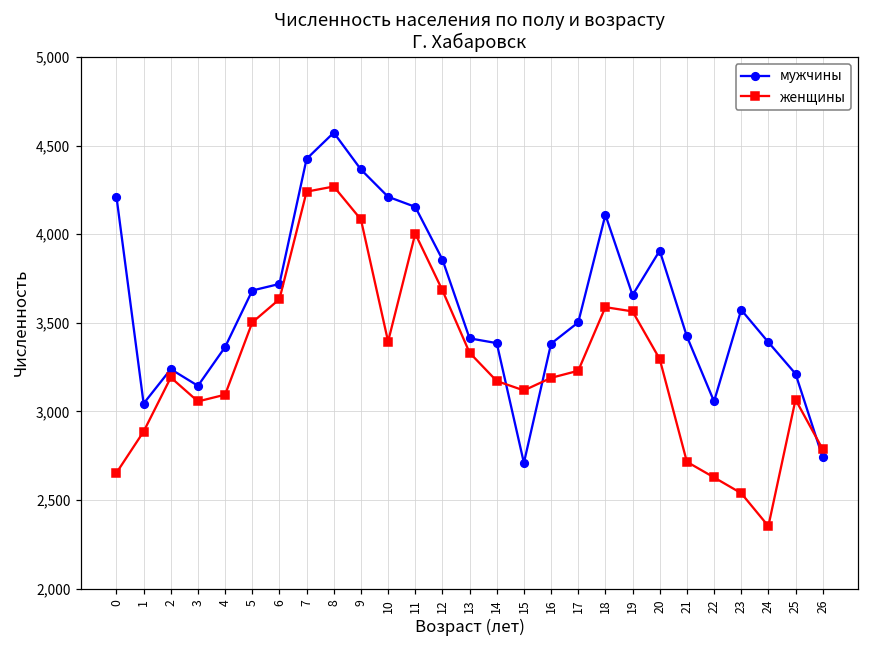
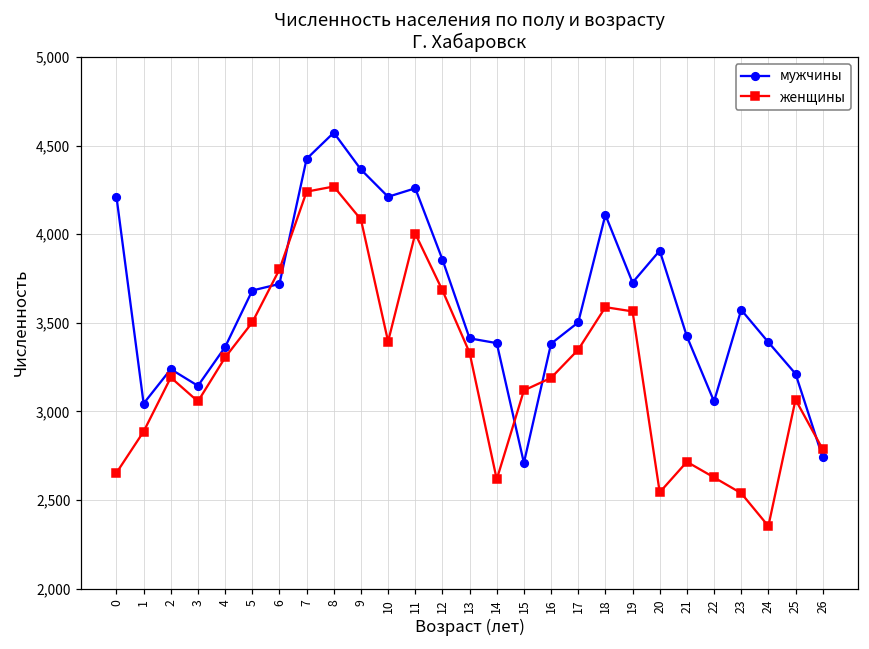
женщины, 4: 3,090 -> 3,300
женщины, 6: 3,630 -> 3,800
мужчины, 11: 4,150 -> 4,260
женщины, 14: 3,170 -> 2,620
женщины, 17: 3,230 -> 3,350
мужчины, 19: 3,660 -> 3,730
женщины, 20: 3,300 -> 2,540
